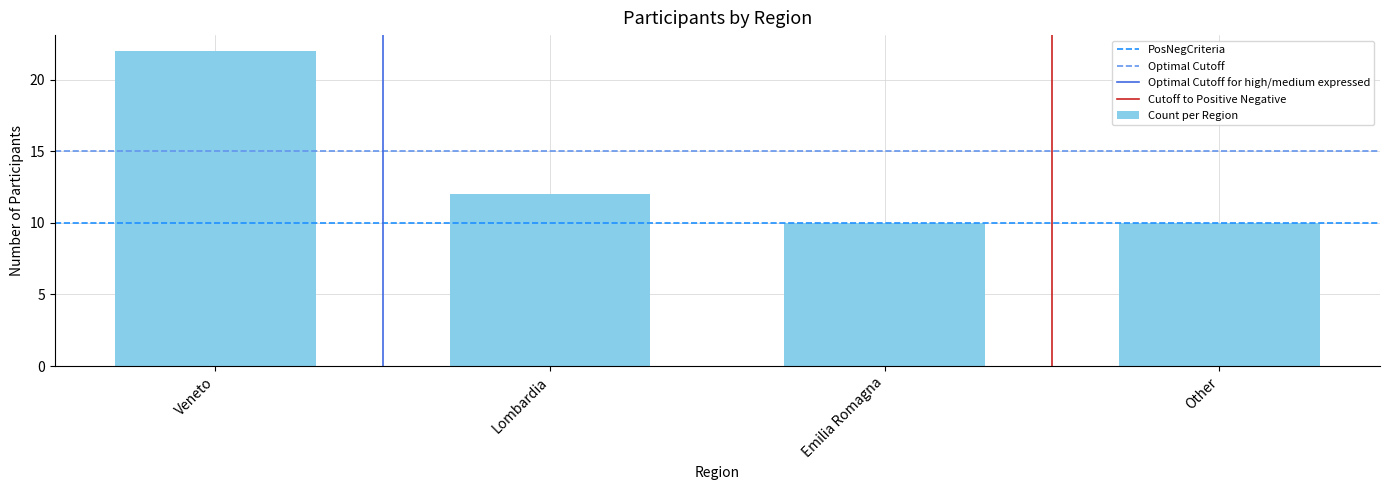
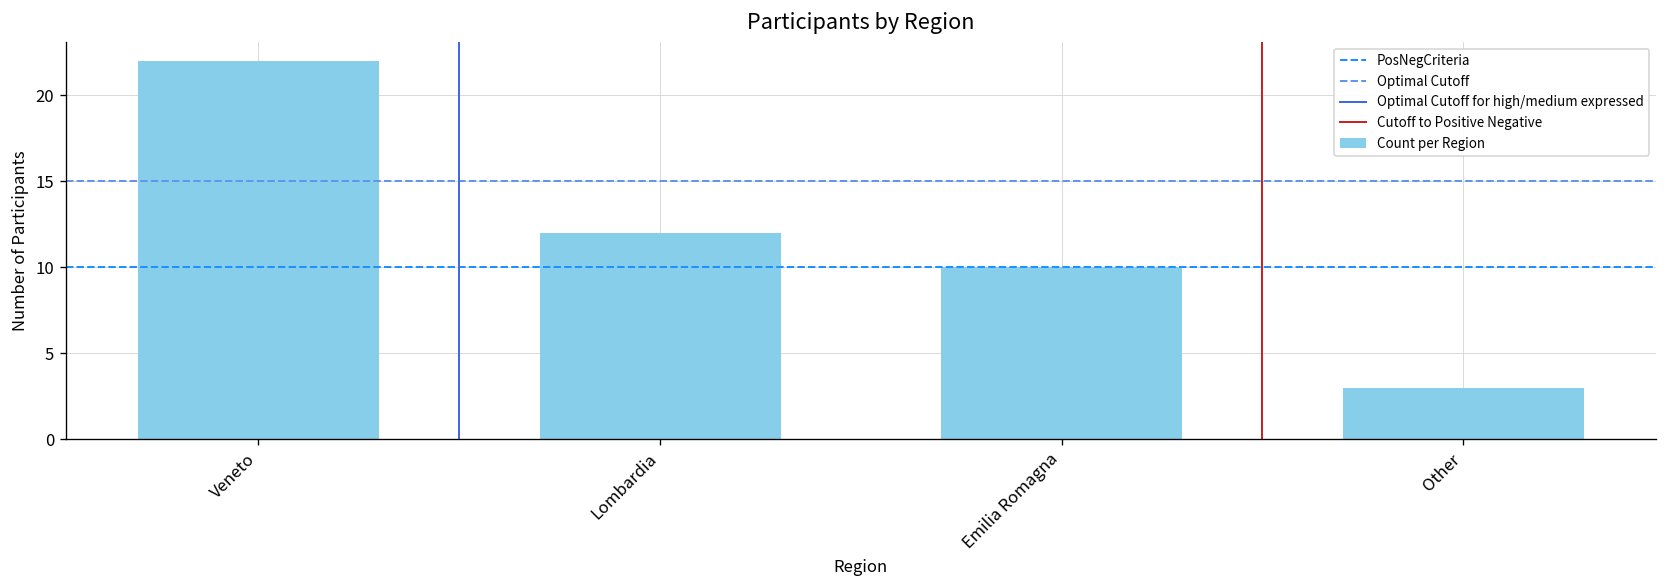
Other: 10 -> 3
